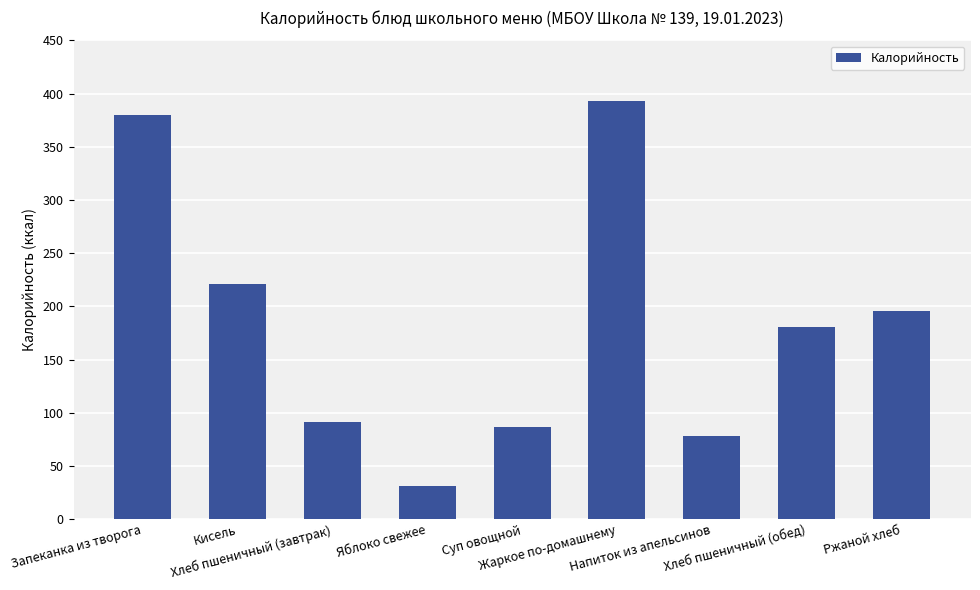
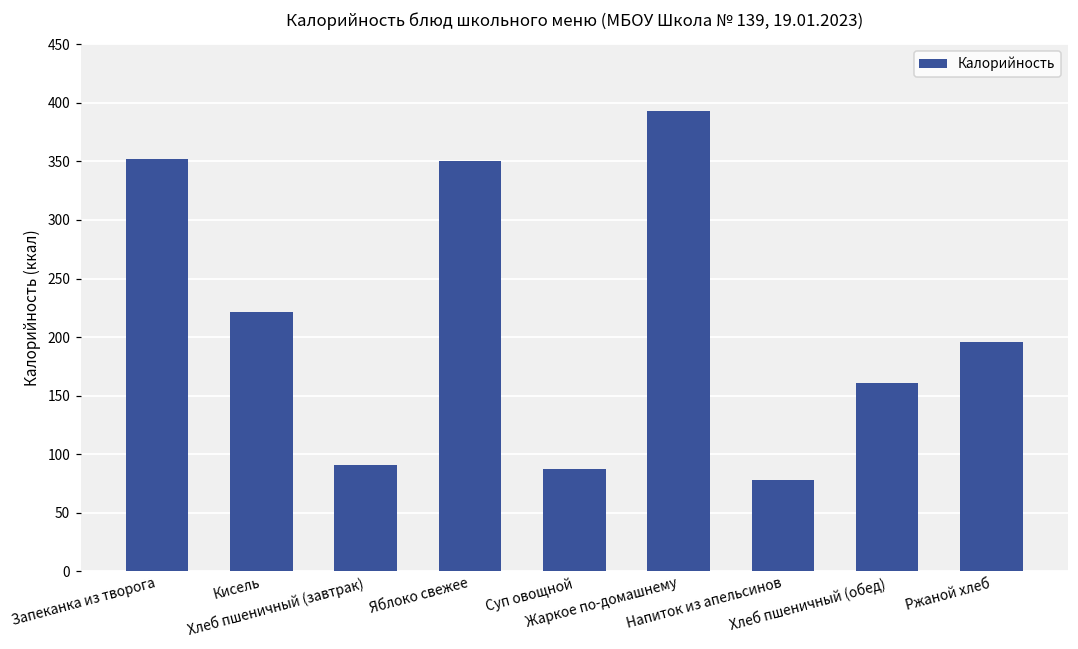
Запеканка из творога: 380 -> 352
Яблоко свежее: 31 -> 350
Хлеб пшеничный (обед): 181 -> 161
